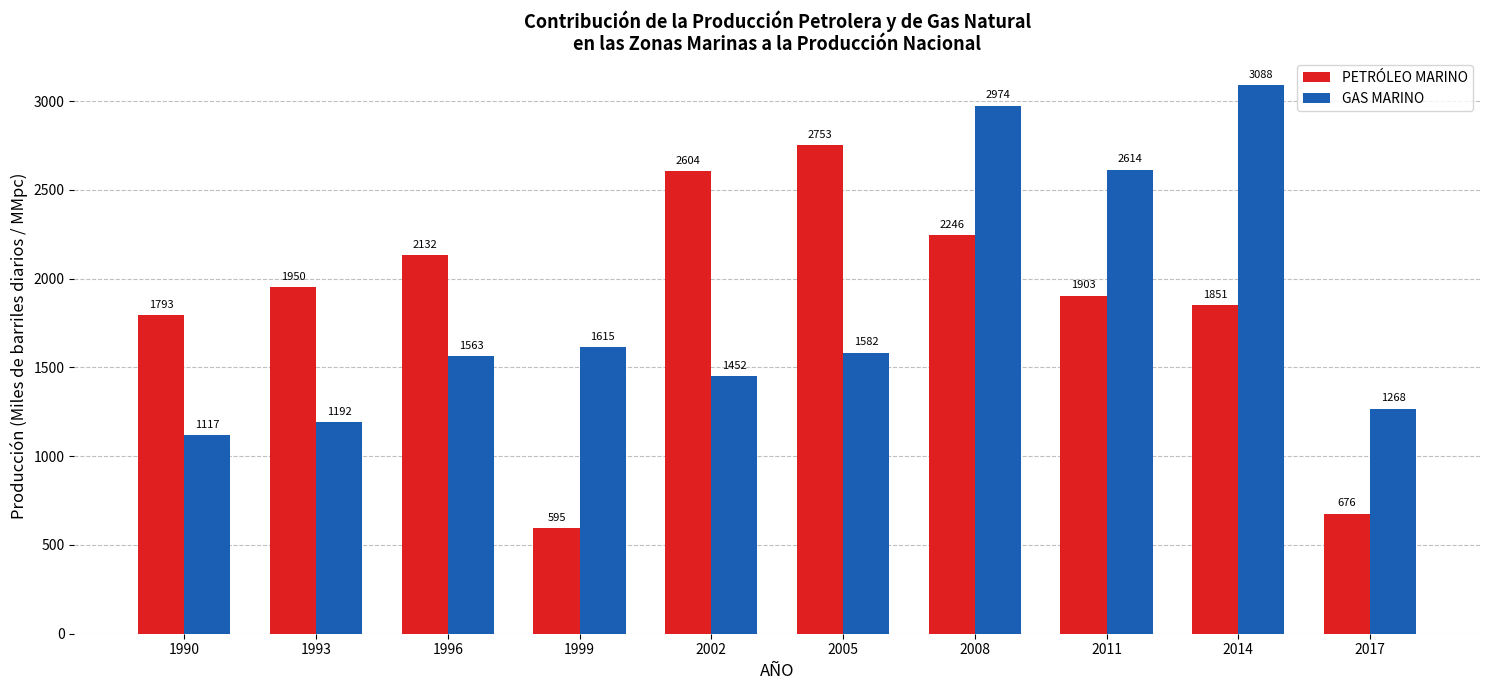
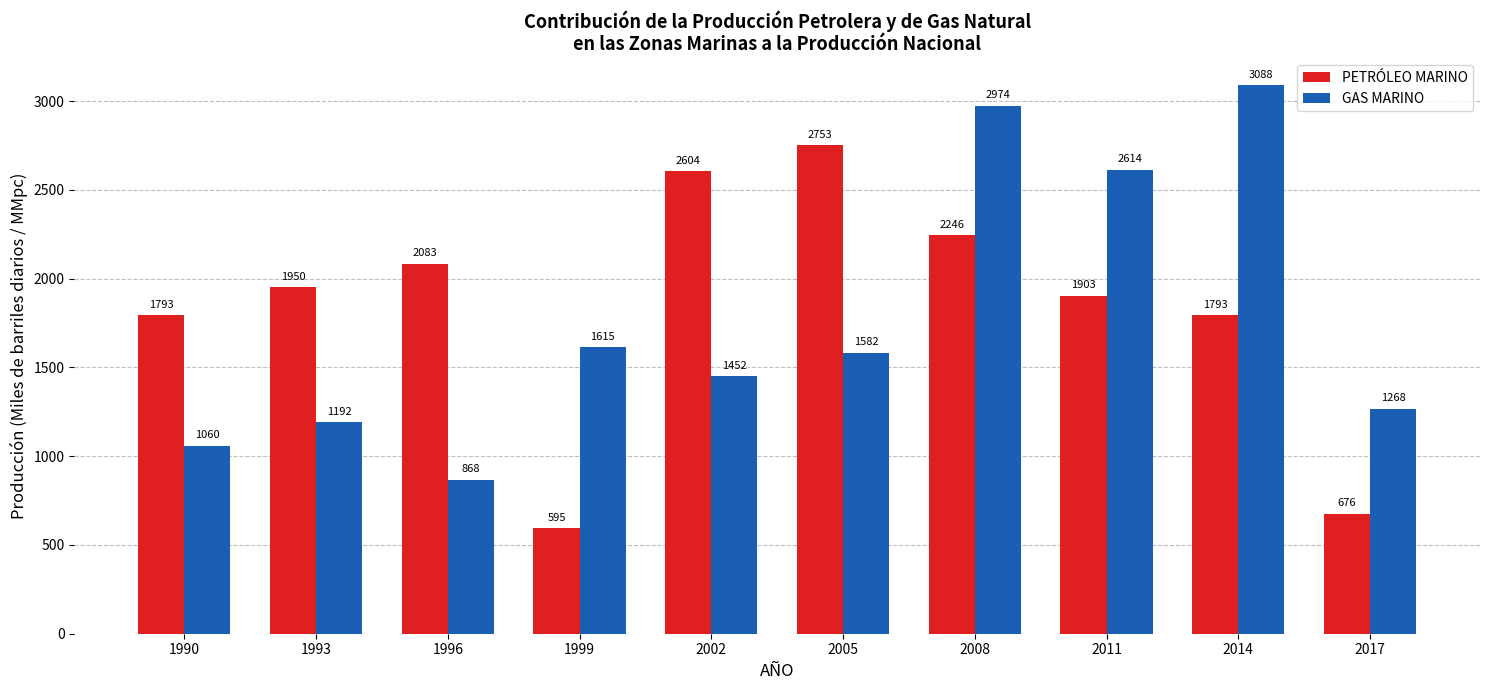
GAS MARINO, 1990: 1117 -> 1060
PETRÓLEO MARINO, 1996: 2132 -> 2083
GAS MARINO, 1996: 1563 -> 868
PETRÓLEO MARINO, 2014: 1851 -> 1793
